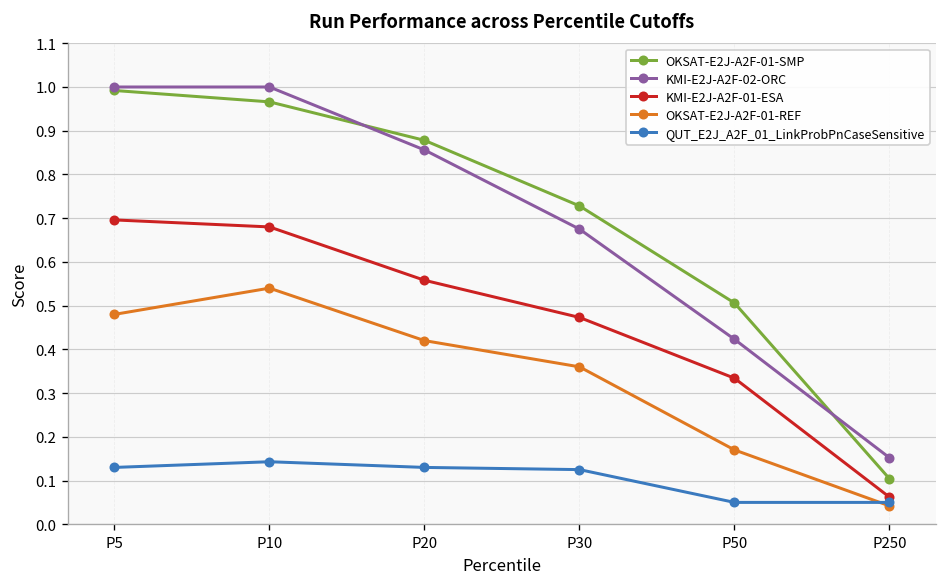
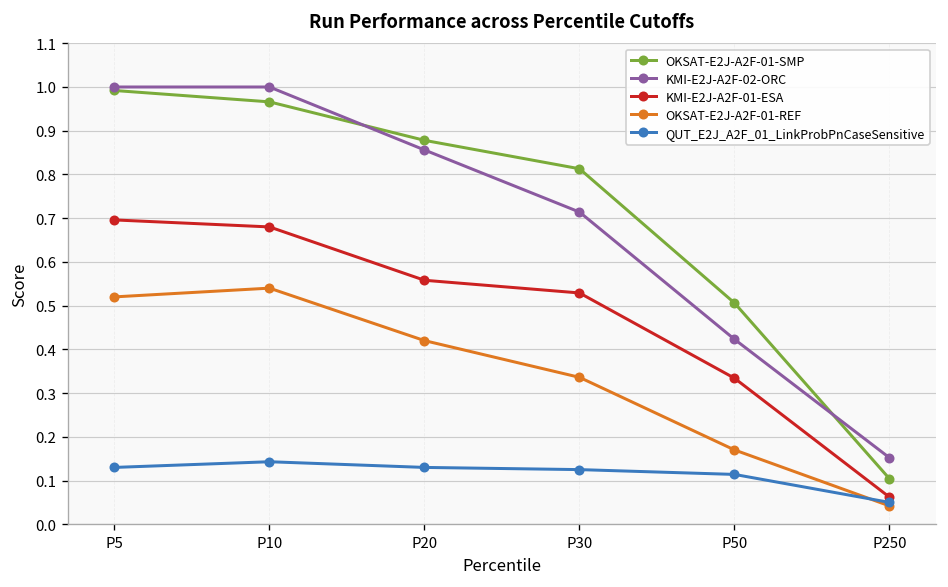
OKSAT-E2J-A2F-01-REF, P5: 0.48 -> 0.52
OKSAT-E2J-A2F-01-SMP, P30: 0.73 -> 0.81
KMI-E2J-A2F-02-ORC, P30: 0.68 -> 0.71
KMI-E2J-A2F-01-ESA, P30: 0.47 -> 0.53
OKSAT-E2J-A2F-01-REF, P30: 0.36 -> 0.34
QUT_E2J_A2F_01_LinkProbPnCaseSensitive, P50: 0.05 -> 0.11
